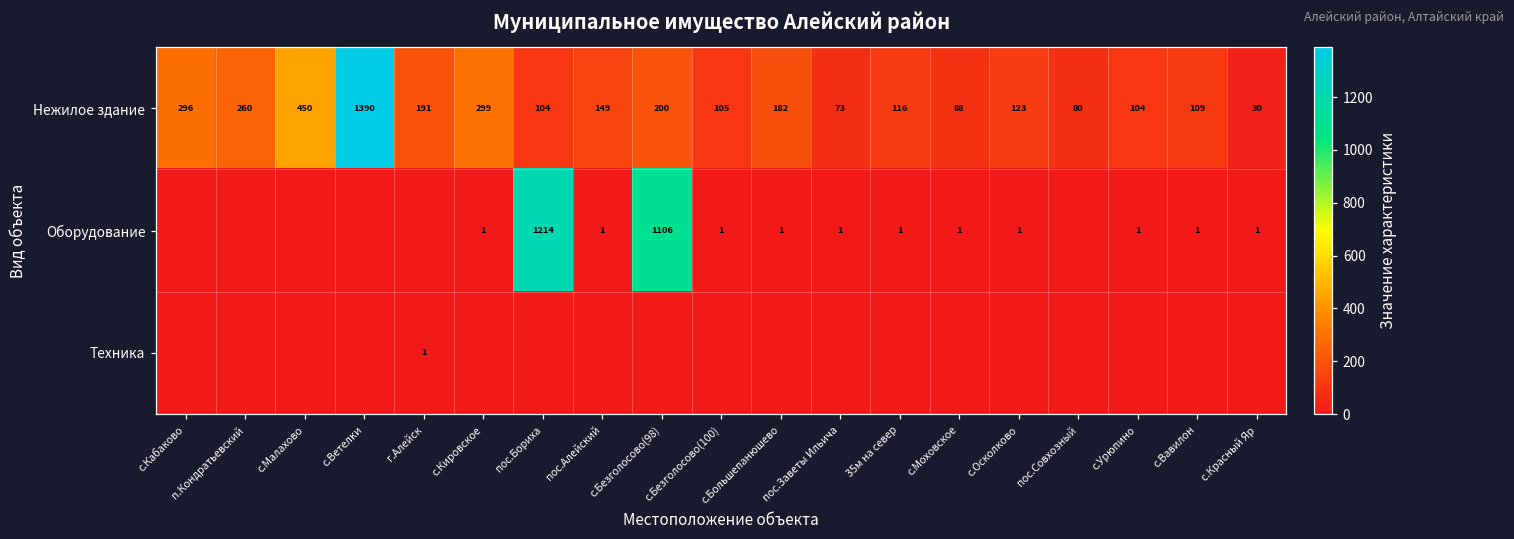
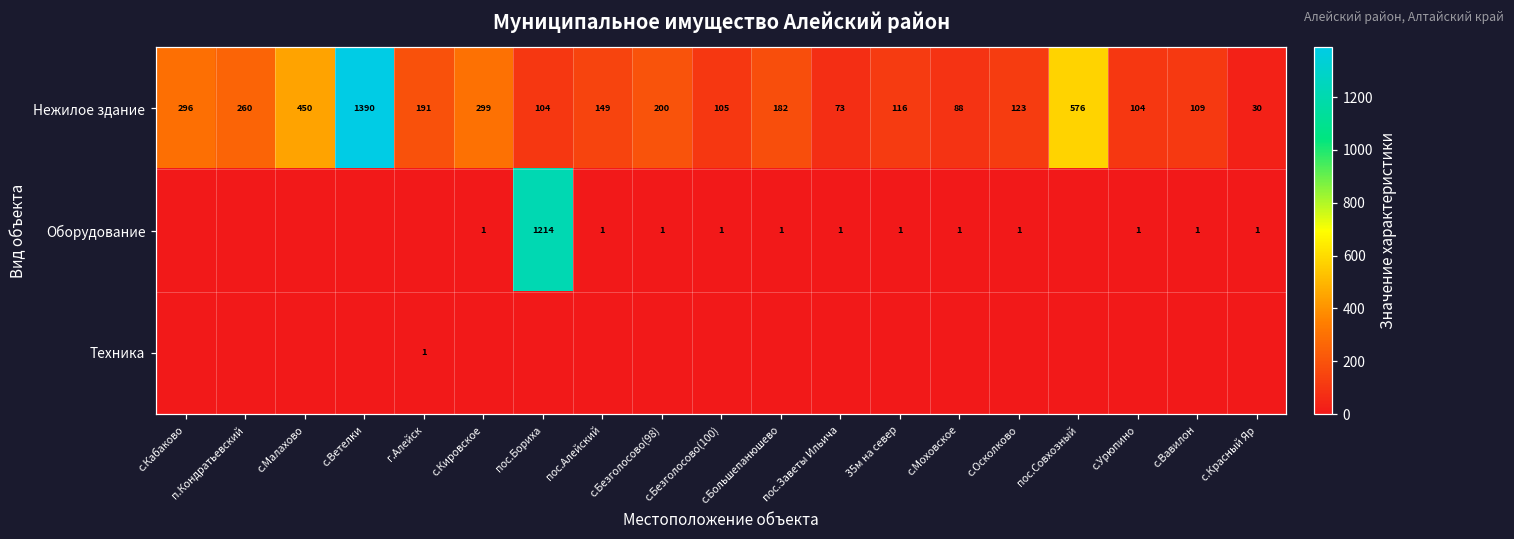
Нежилое здание, пос.Совхозный: 80 -> 576
Оборудование, с.Безголосово(98): 1106 -> 1
